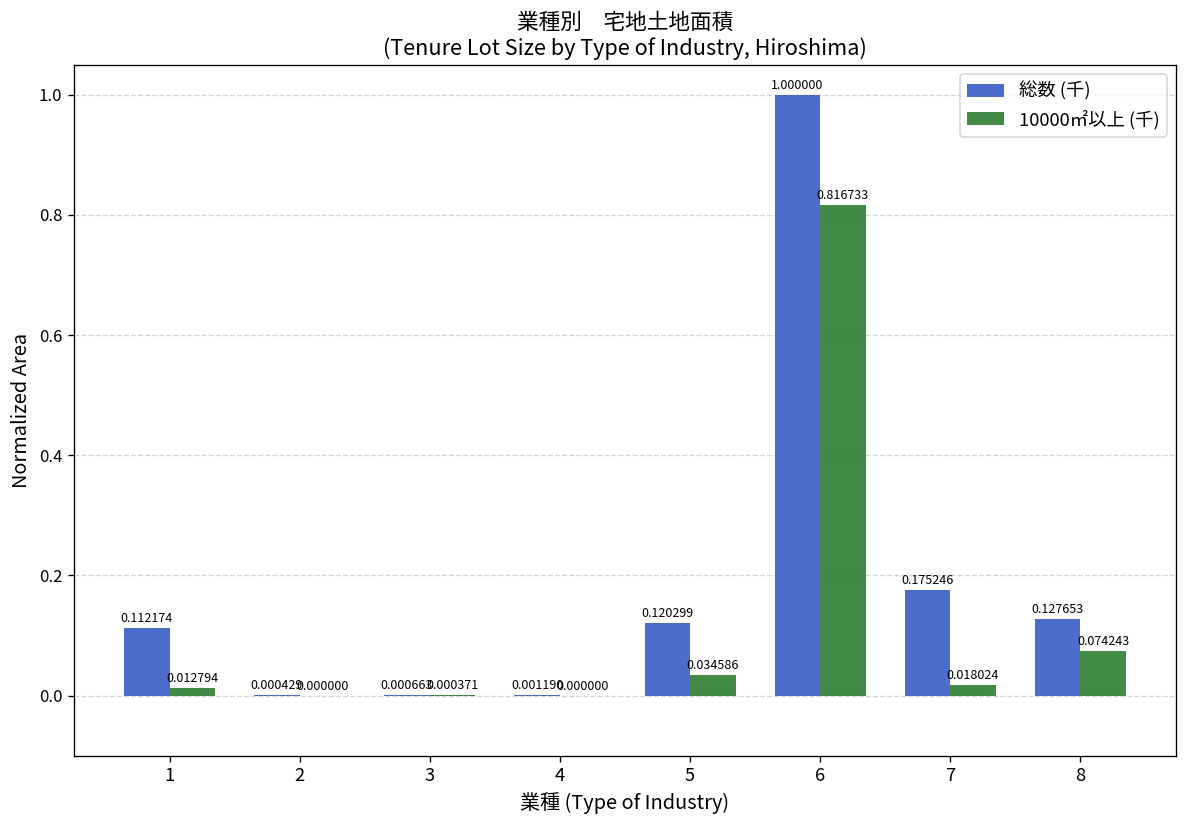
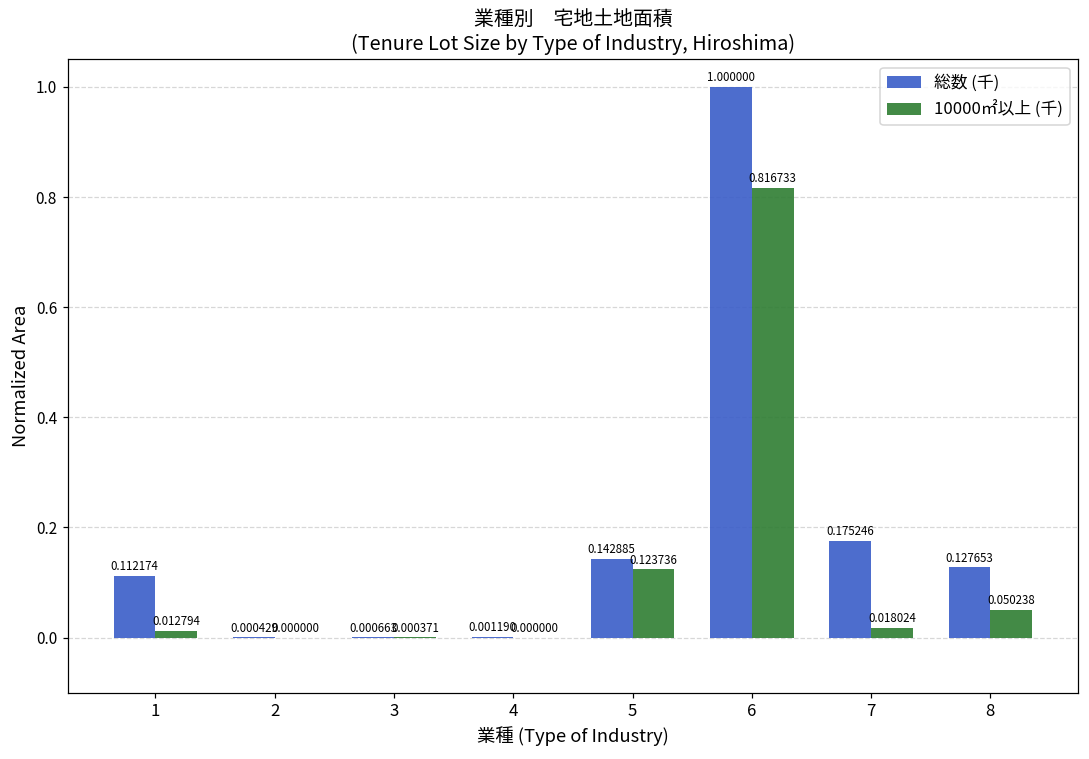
総数 (千), 5: 0.120299 -> 0.142885
10000㎡以上 (千), 5: 0.034586 -> 0.123736
10000㎡以上 (千), 8: 0.074243 -> 0.050238
